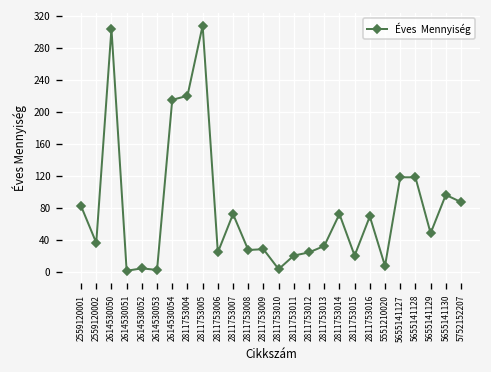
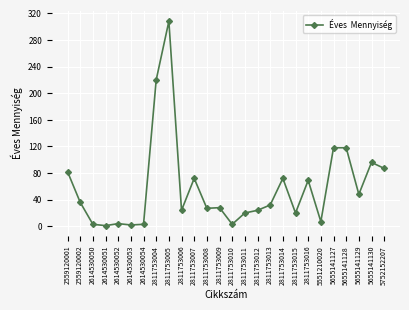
2614530050: 300 -> 0
2614530054: 220 -> 0
